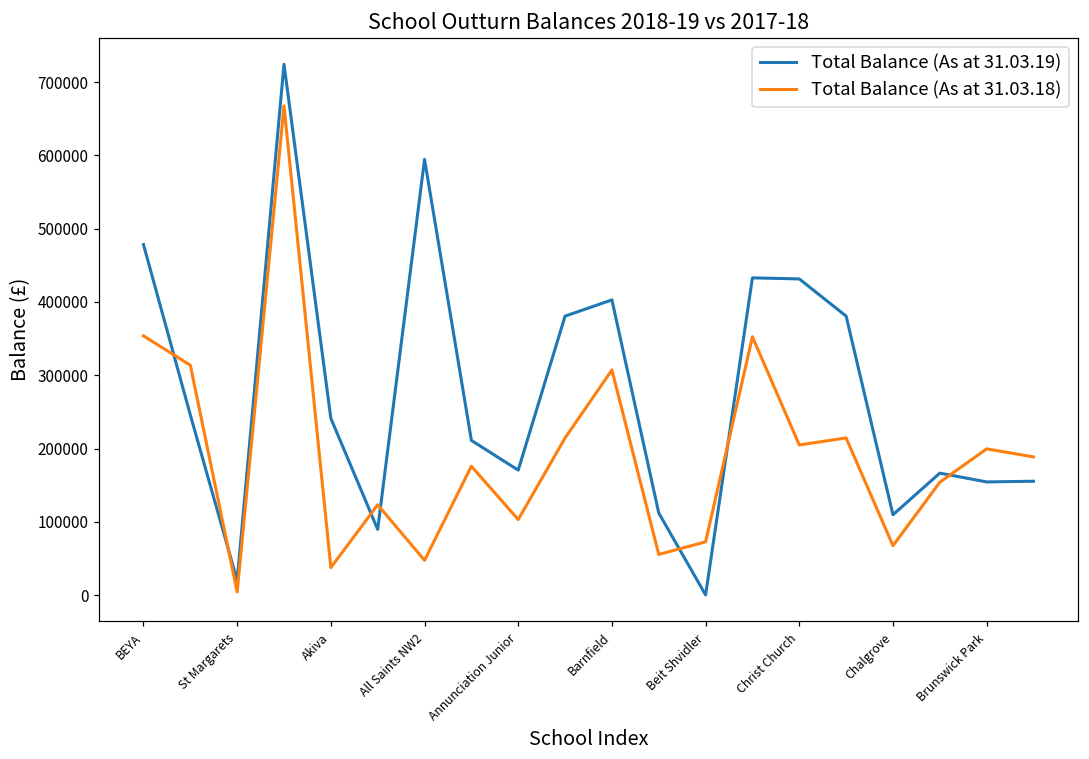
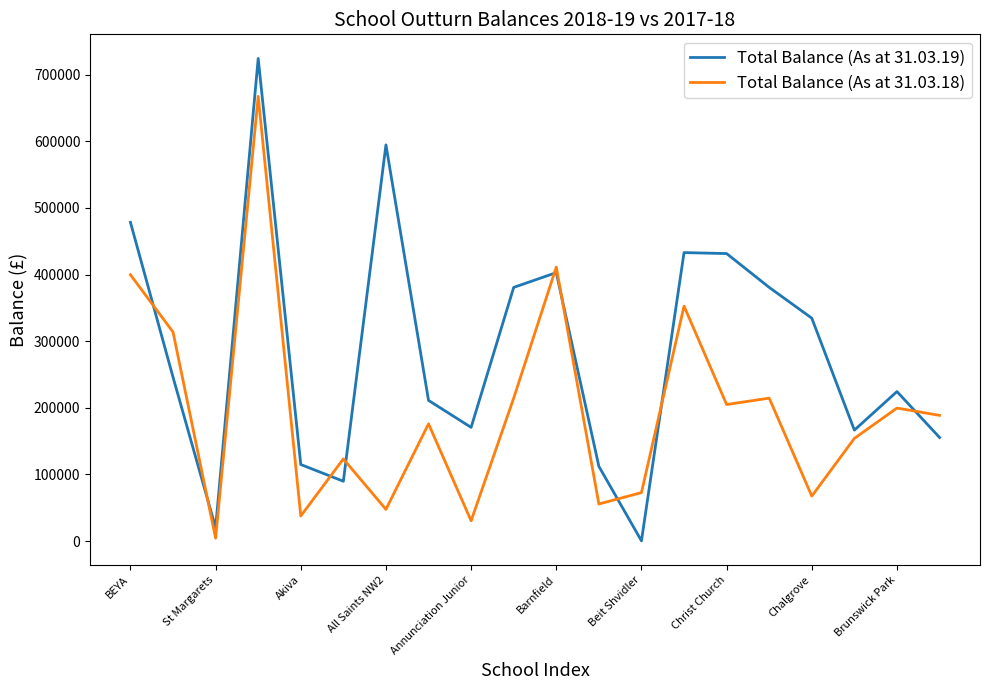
Total Balance (As at 31.03.18), BEYA: 350000 -> 400000
Total Balance (As at 31.03.19), Akiva: 240000 -> 110000
Total Balance (As at 31.03.18), Annunciation Junior: 100000 -> 30000
Total Balance (As at 31.03.18), Barnfield: 310000 -> 410000
Total Balance (As at 31.03.19), Chalgrove: 110000 -> 330000
Total Balance (As at 31.03.19), Brunswick Park: 150000 -> 220000
